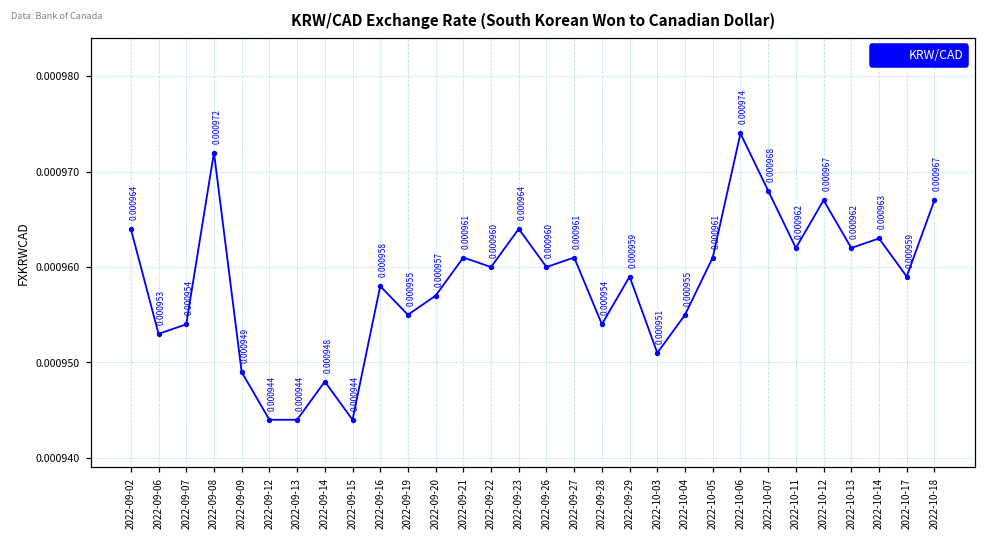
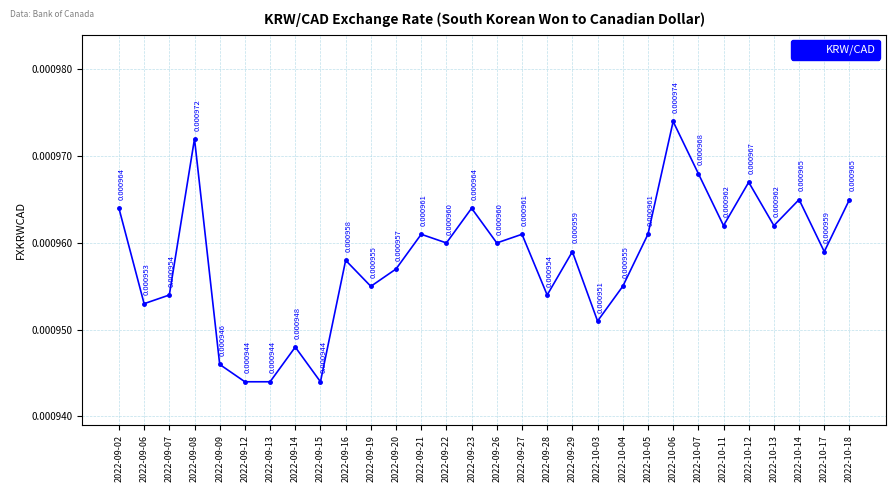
2022-09-09: 0.000949 -> 0.000946
2022-10-14: 0.000963 -> 0.000965
2022-10-18: 0.000967 -> 0.000965
